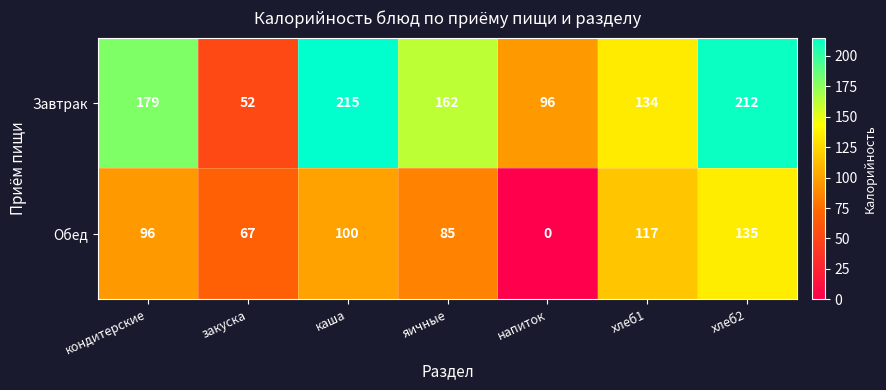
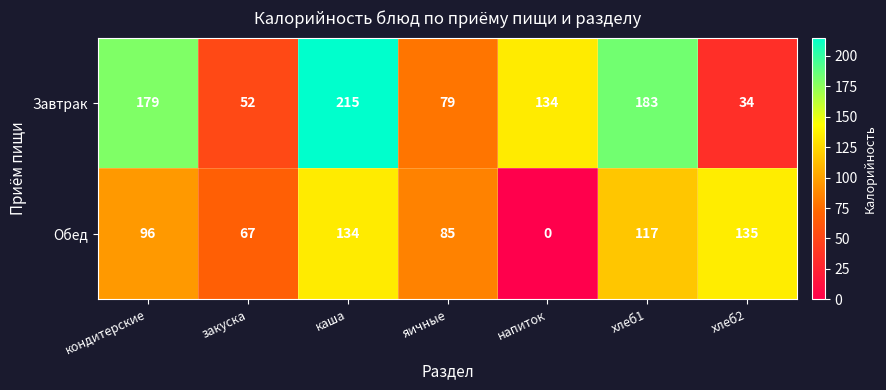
Завтрак, яичные: 162 -> 79
Завтрак, напиток: 96 -> 134
Завтрак, хлеб1: 134 -> 183
Завтрак, хлеб2: 212 -> 34
Обед, каша: 100 -> 134
